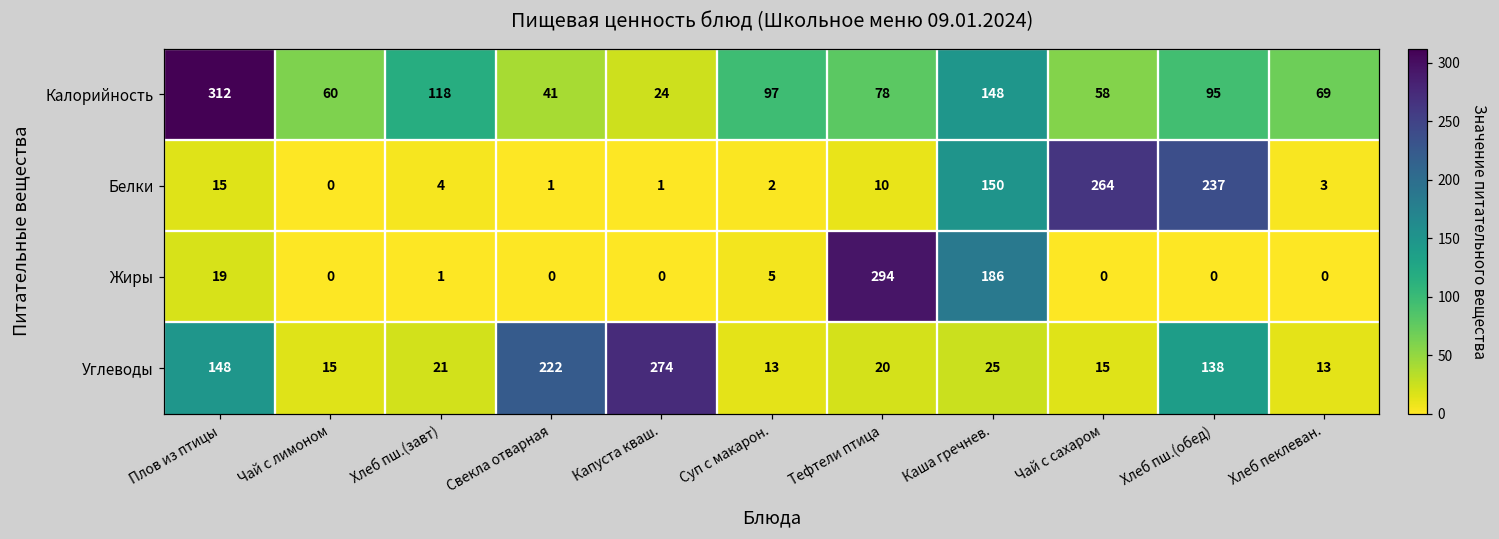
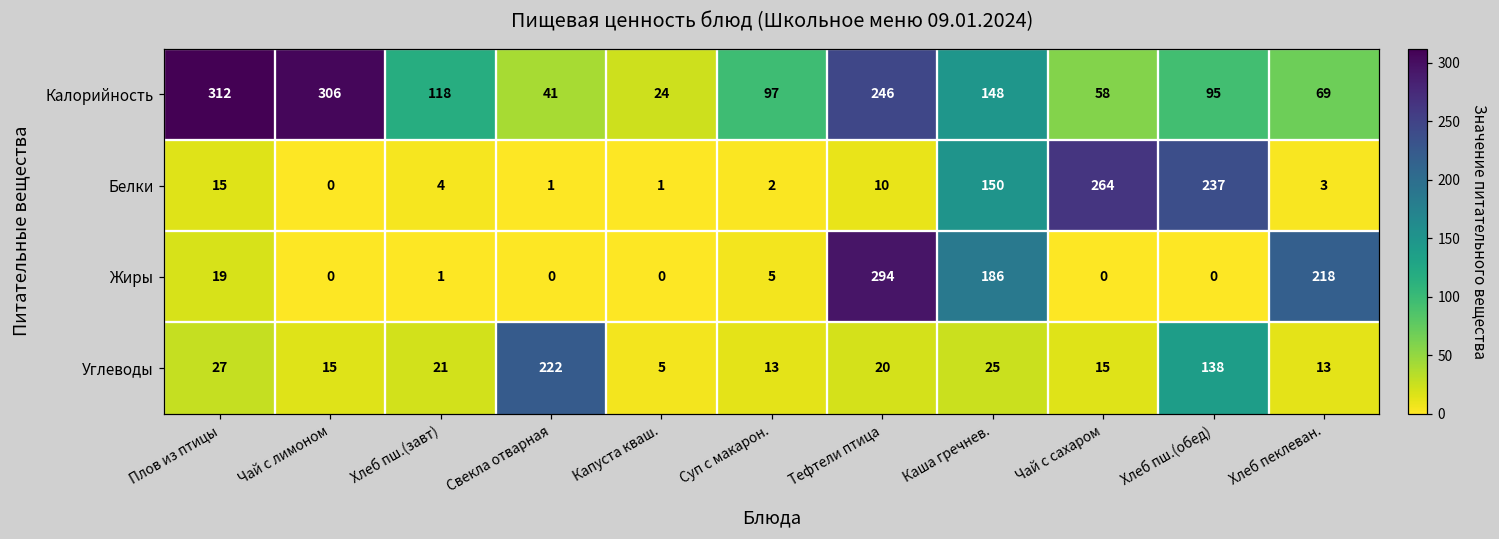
Калорийность, Чай с лимоном: 60 -> 306
Калорийность, Тефтели птица: 78 -> 246
Жиры, Хлеб пеклеван.: 0 -> 218
Углеводы, Плов из птицы: 148 -> 27
Углеводы, Капуста кваш.: 274 -> 5
